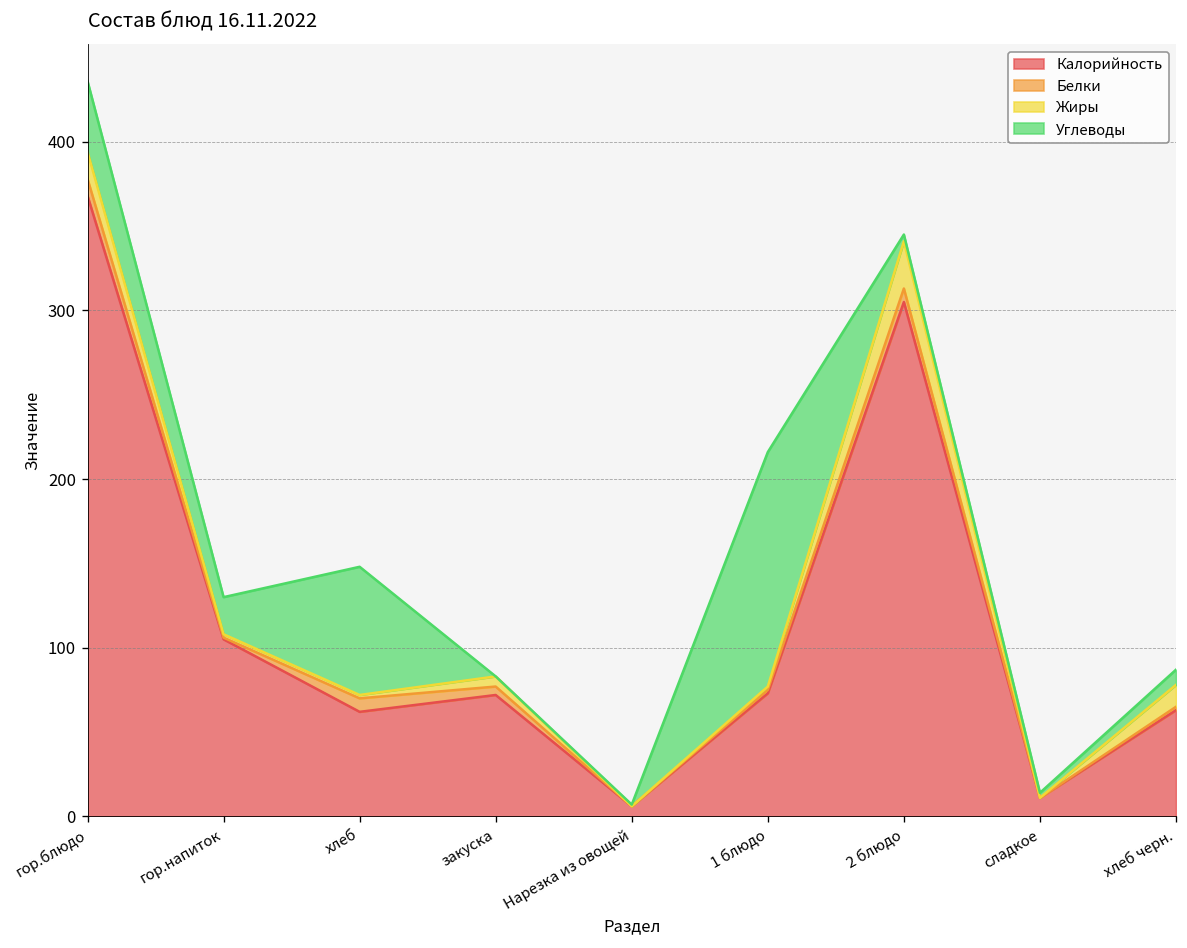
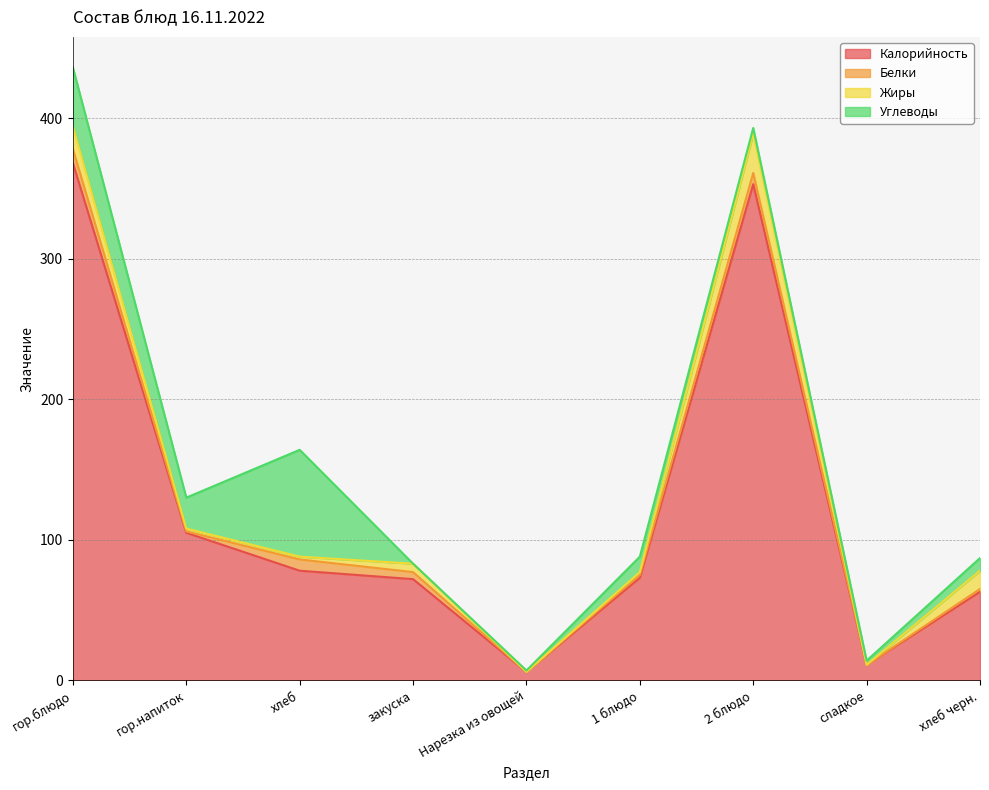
Калорийность, хлеб: 62 -> 78
Углеводы, 1 блюдо: 139 -> 11
Калорийность, 2 блюдо: 305 -> 353
